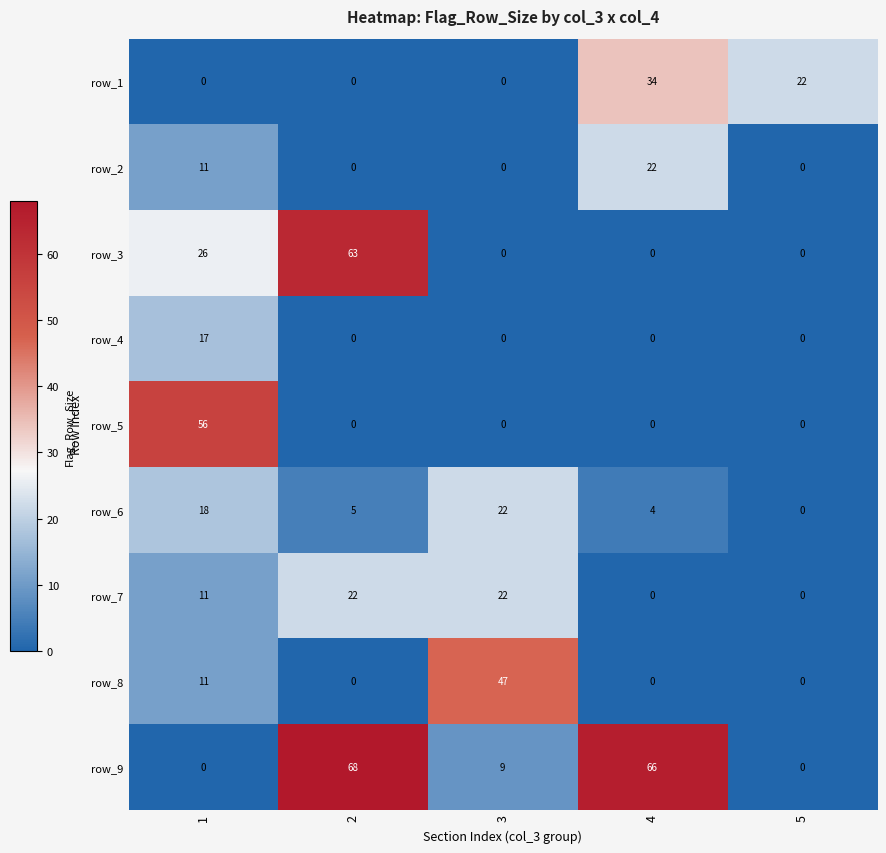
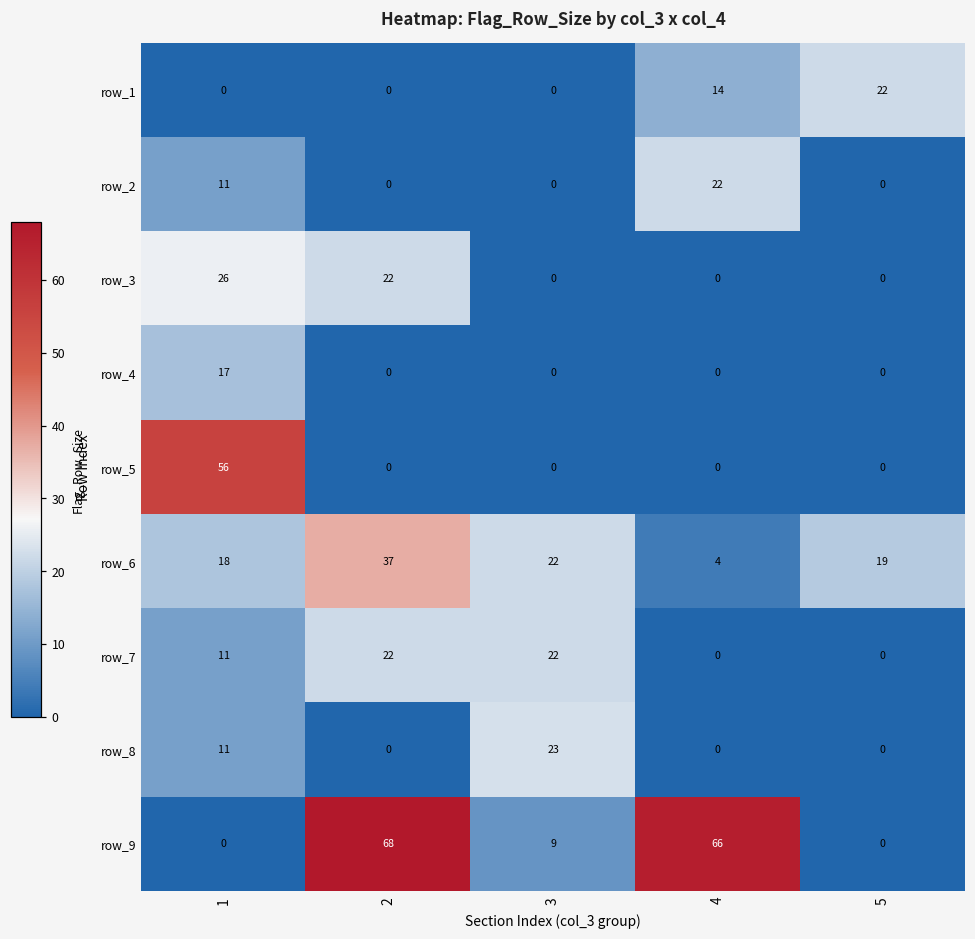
row_1, 4: 34 -> 14
row_3, 2: 63 -> 22
row_6, 2: 5 -> 37
row_6, 5: 0 -> 19
row_8, 3: 47 -> 23
